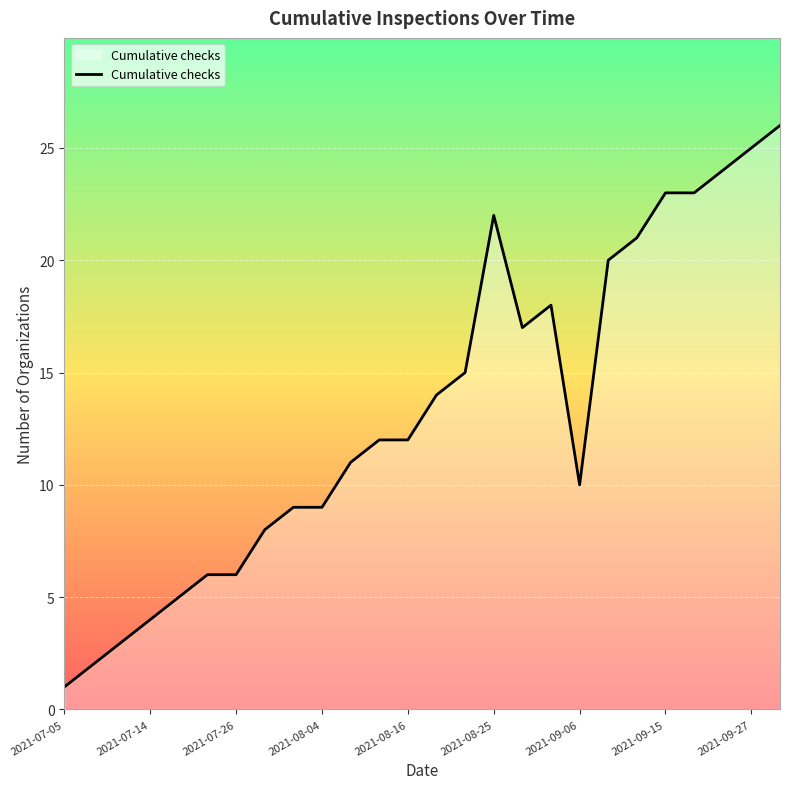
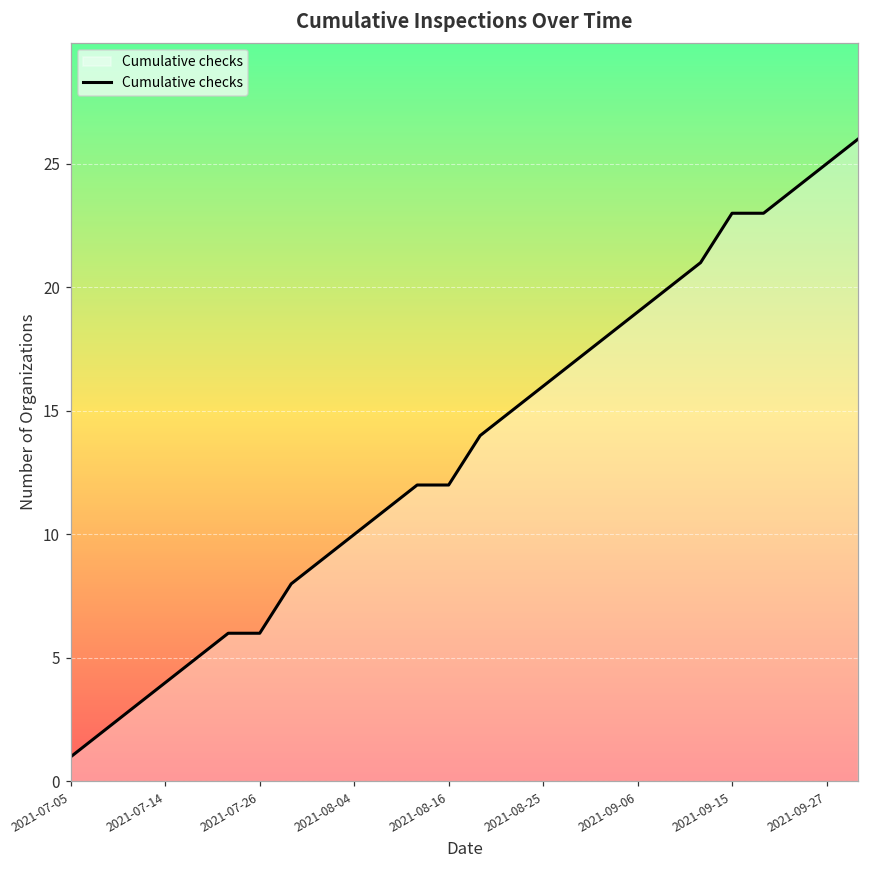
2021-08-04: 9 -> 10
2021-08-25: 22 -> 16
2021-09-06: 10 -> 19
